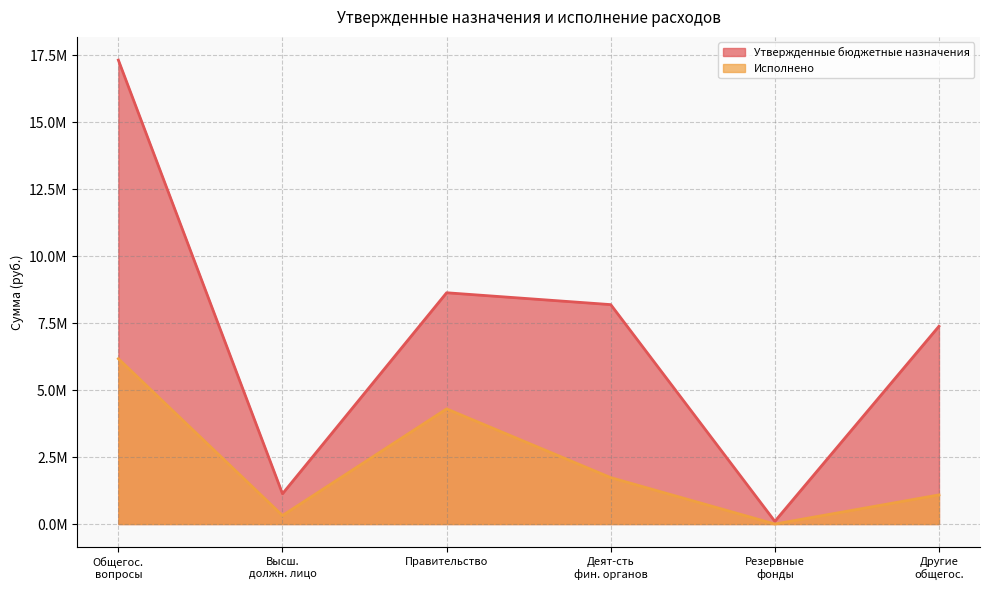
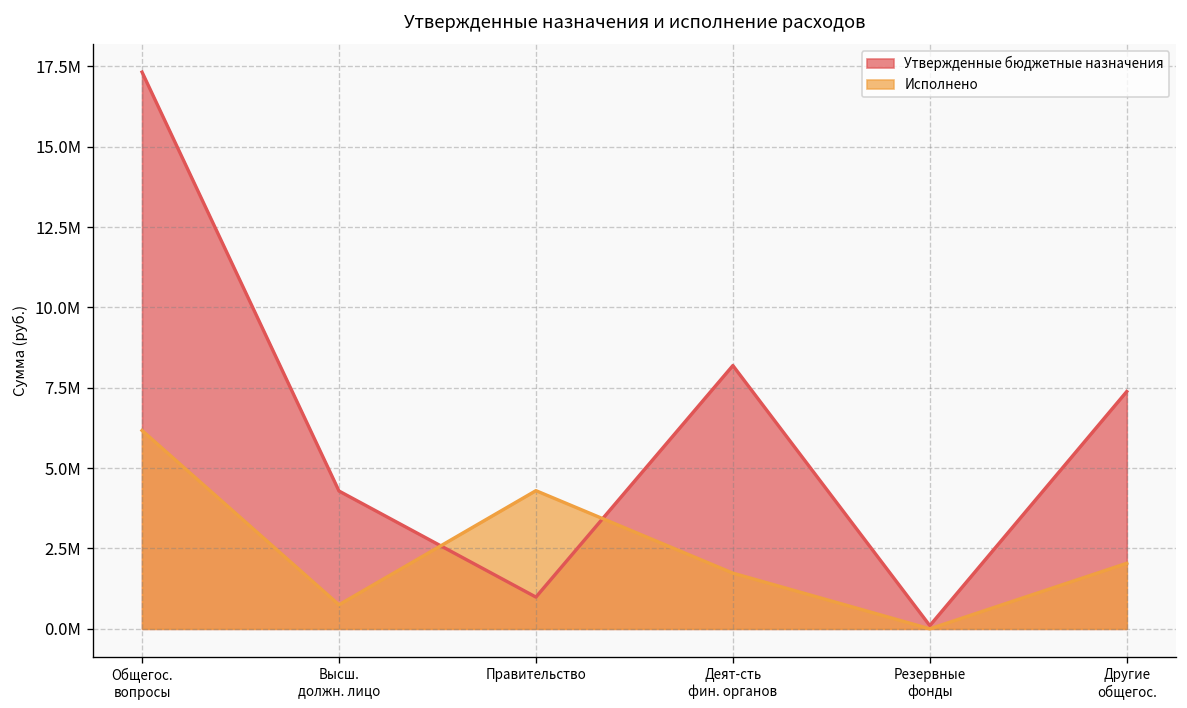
Утвержденные бюджетные назначения, Высш. должн. лицо: 1100000 -> 4300000
Исполнено, Высш. должн. лицо: 300000 -> 700000
Утвержденные бюджетные назначения, Правительство: 8600000 -> 1000000
Исполнено, Другие общегос.: 1100000 -> 2000000
